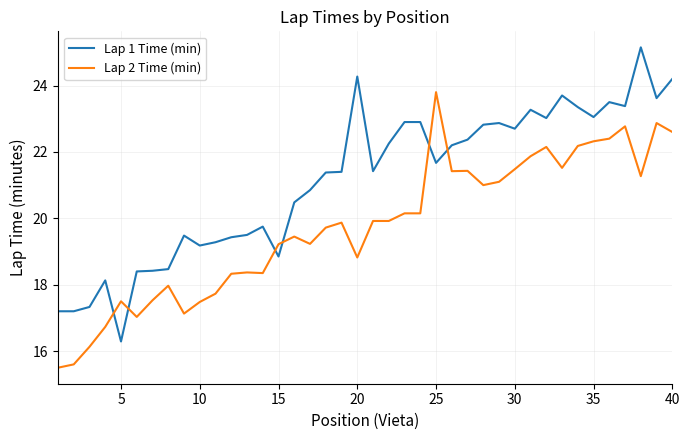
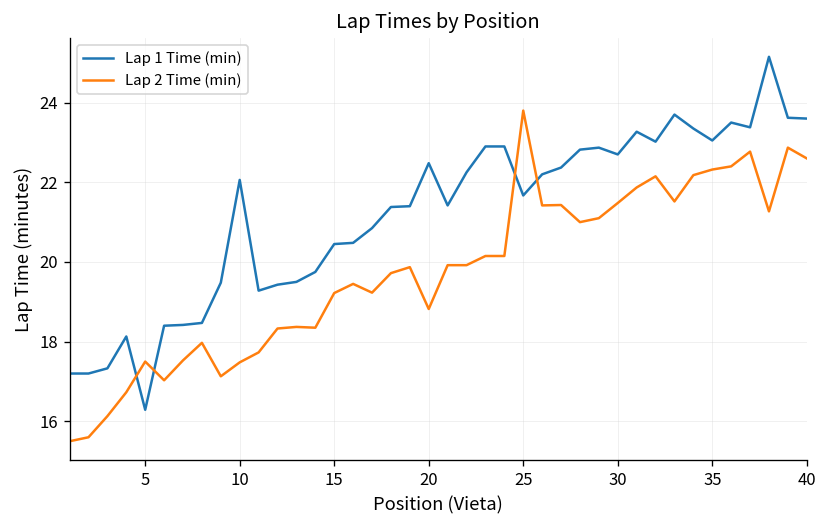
Lap 1 Time (min), 10: 19.2 -> 22.1
Lap 1 Time (min), 15: 18.9 -> 20.5
Lap 1 Time (min), 20: 24.3 -> 22.5
Lap 1 Time (min), 40: 24.2 -> 23.6
